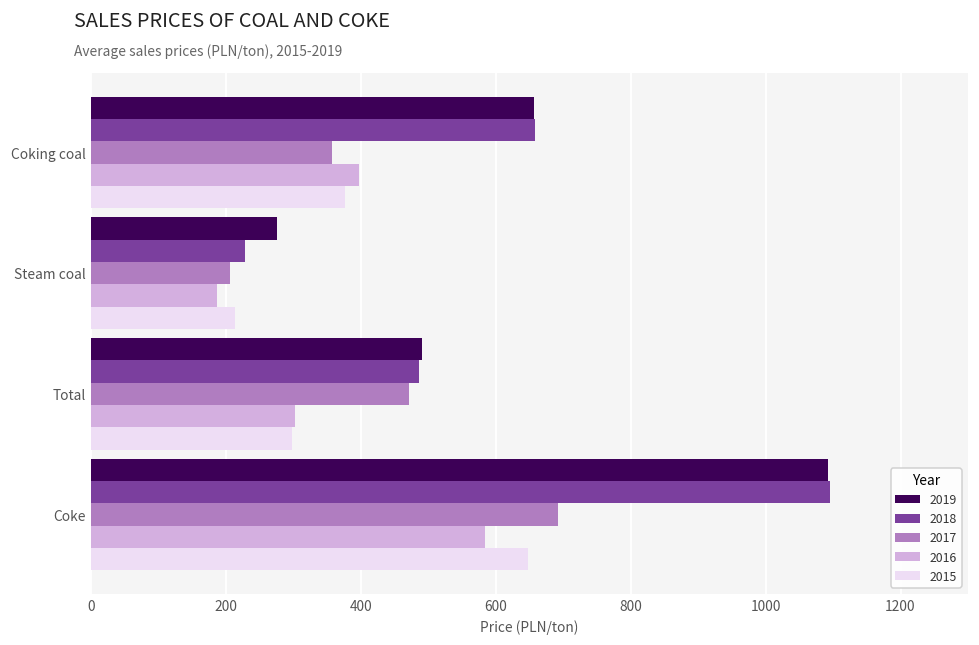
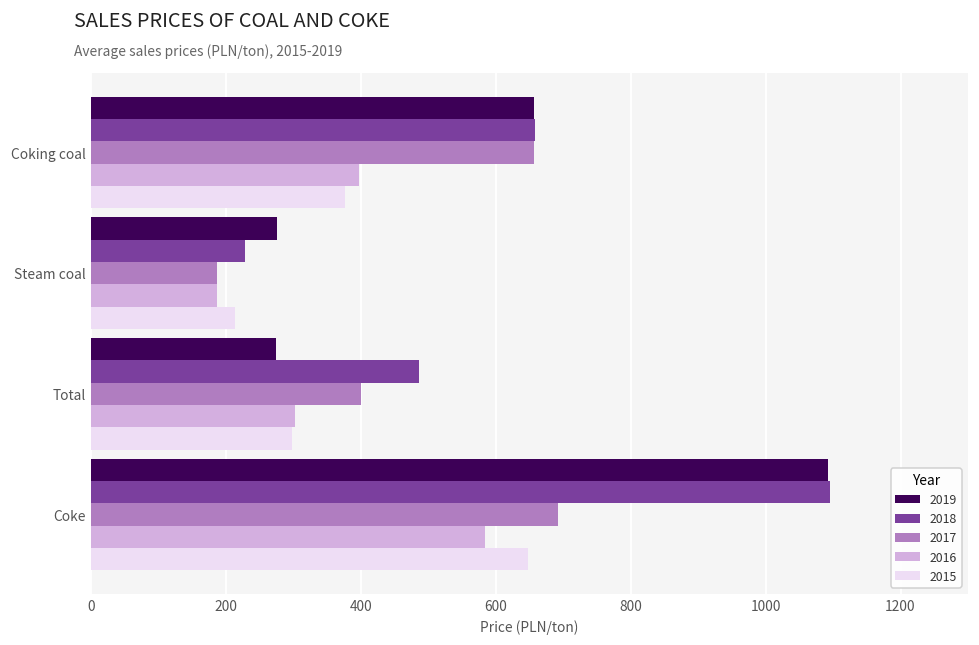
2017, Coking coal: 360 -> 660
2017, Steam coal: 210 -> 190
2019, Total: 490 -> 270
2017, Total: 470 -> 400
